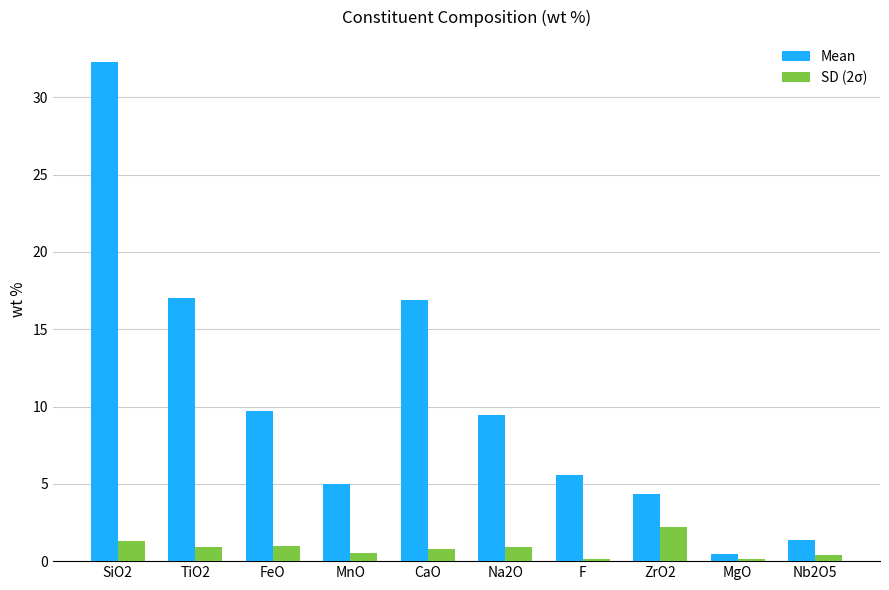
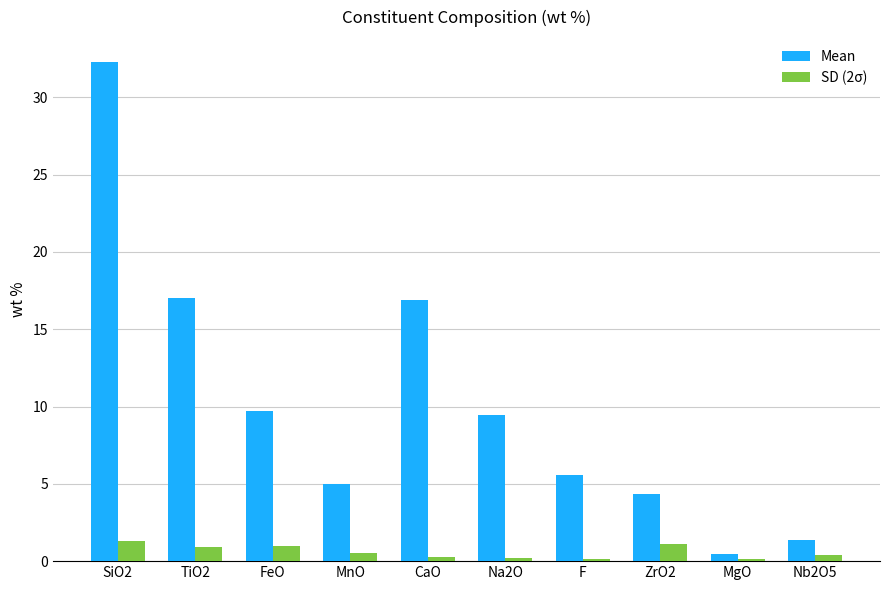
SD (2σ), CaO: 0.8 -> 0.3
SD (2σ), Na2O: 0.9 -> 0.2
SD (2σ), ZrO2: 2.2 -> 1.1
